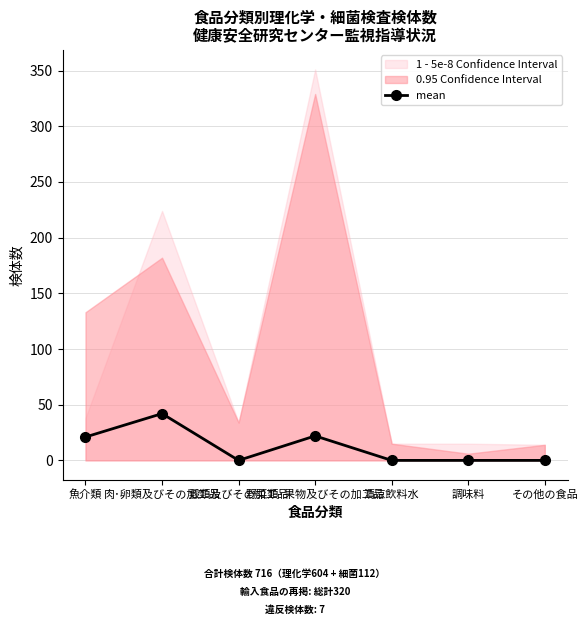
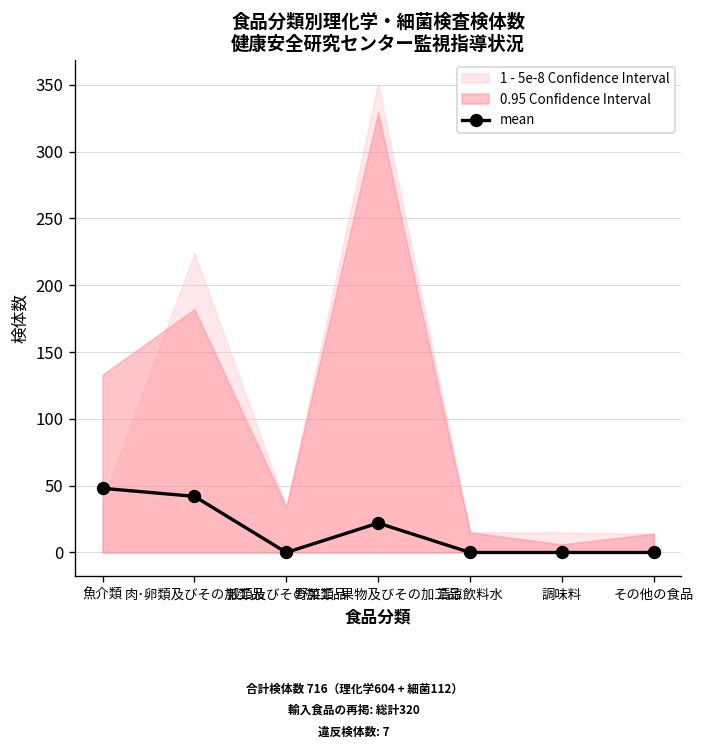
mean, 魚介類: 21 -> 48
